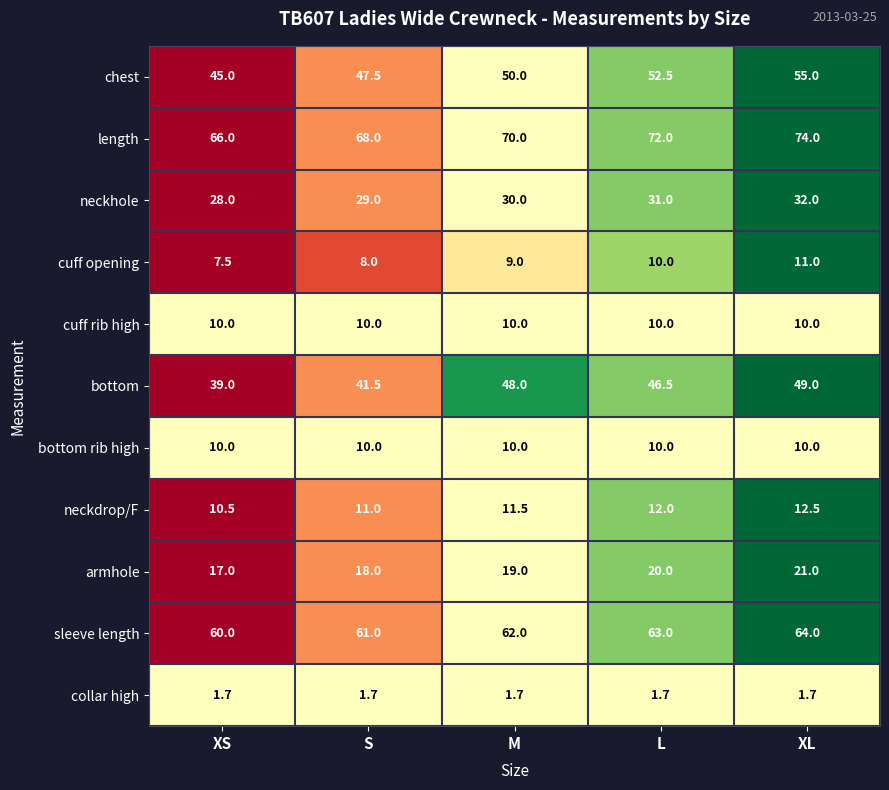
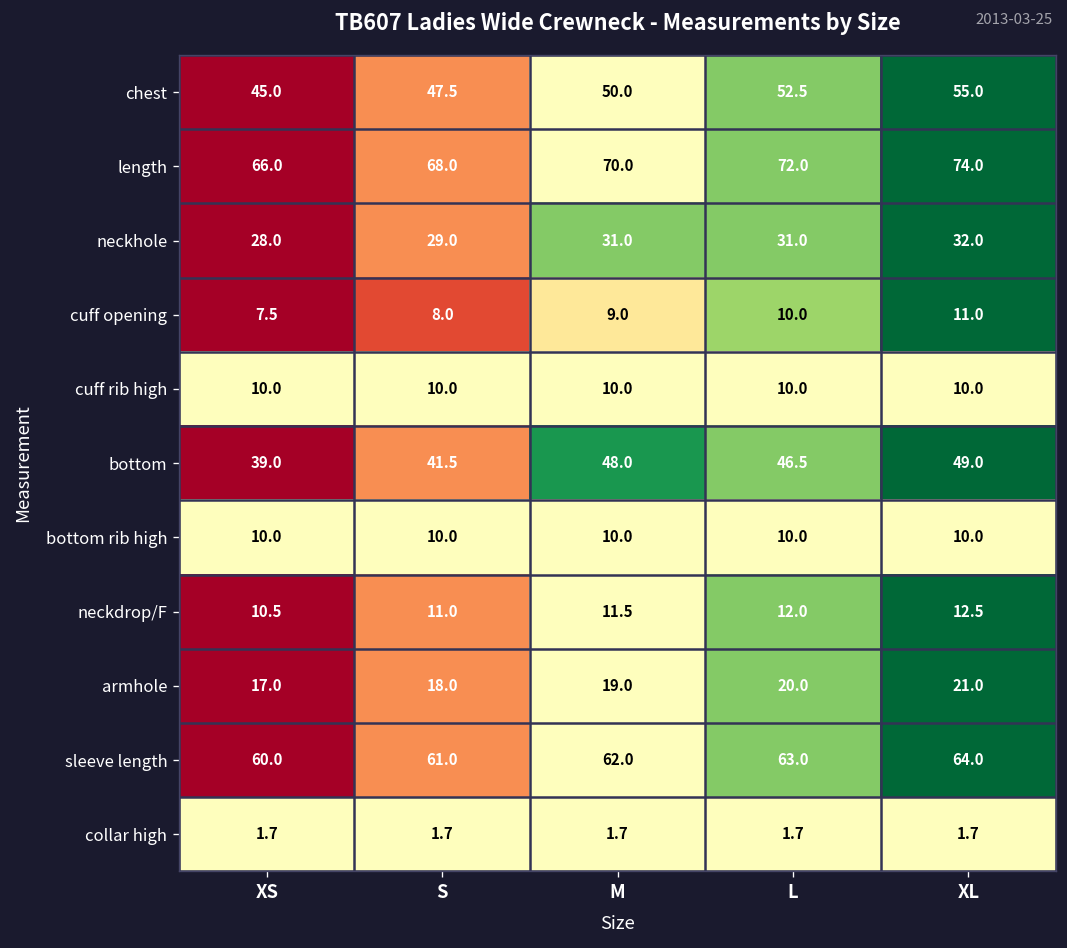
neckhole, M: 30.0 -> 31.0
